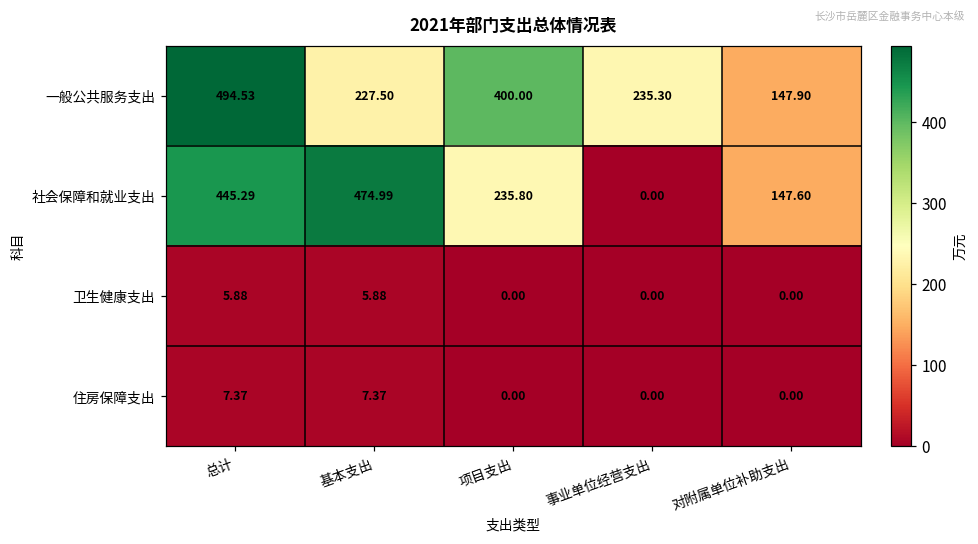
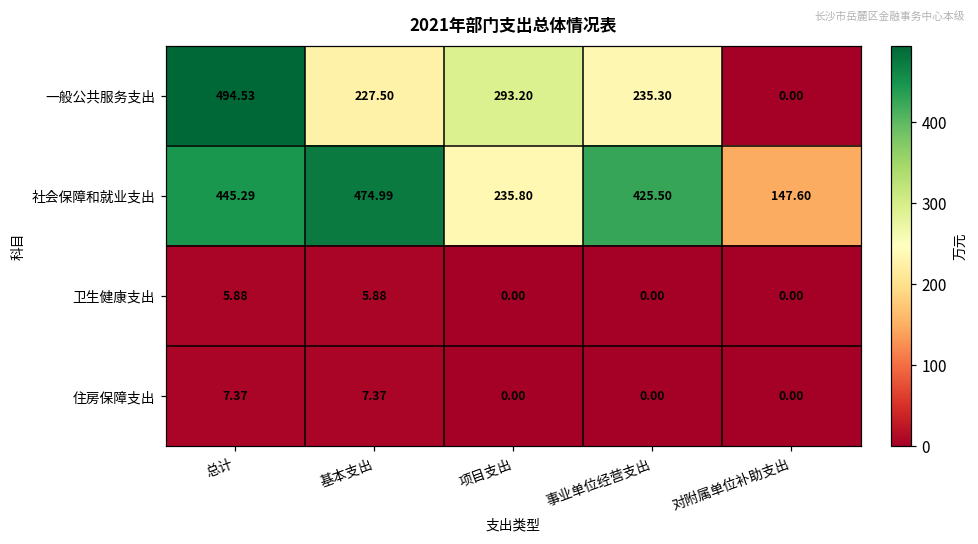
一般公共服务支出, 项目支出: 400.00 -> 293.20
一般公共服务支出, 对附属单位补助支出: 147.90 -> 0.00
社会保障和就业支出, 事业单位经营支出: 0.00 -> 425.50
